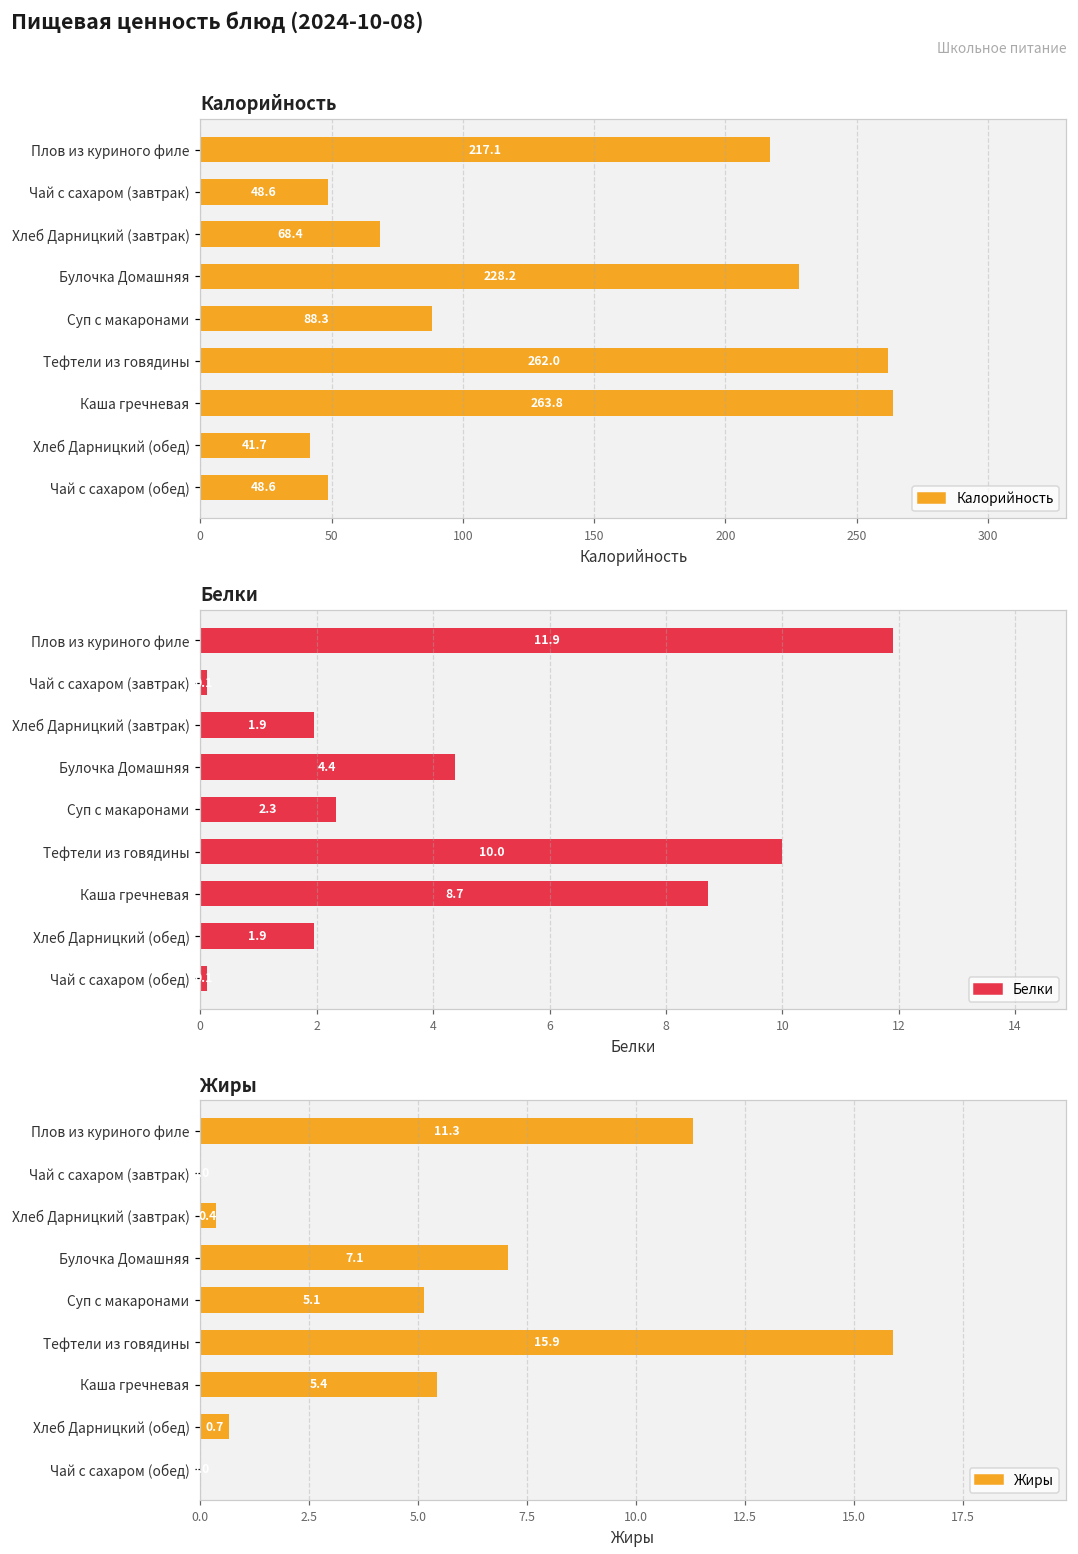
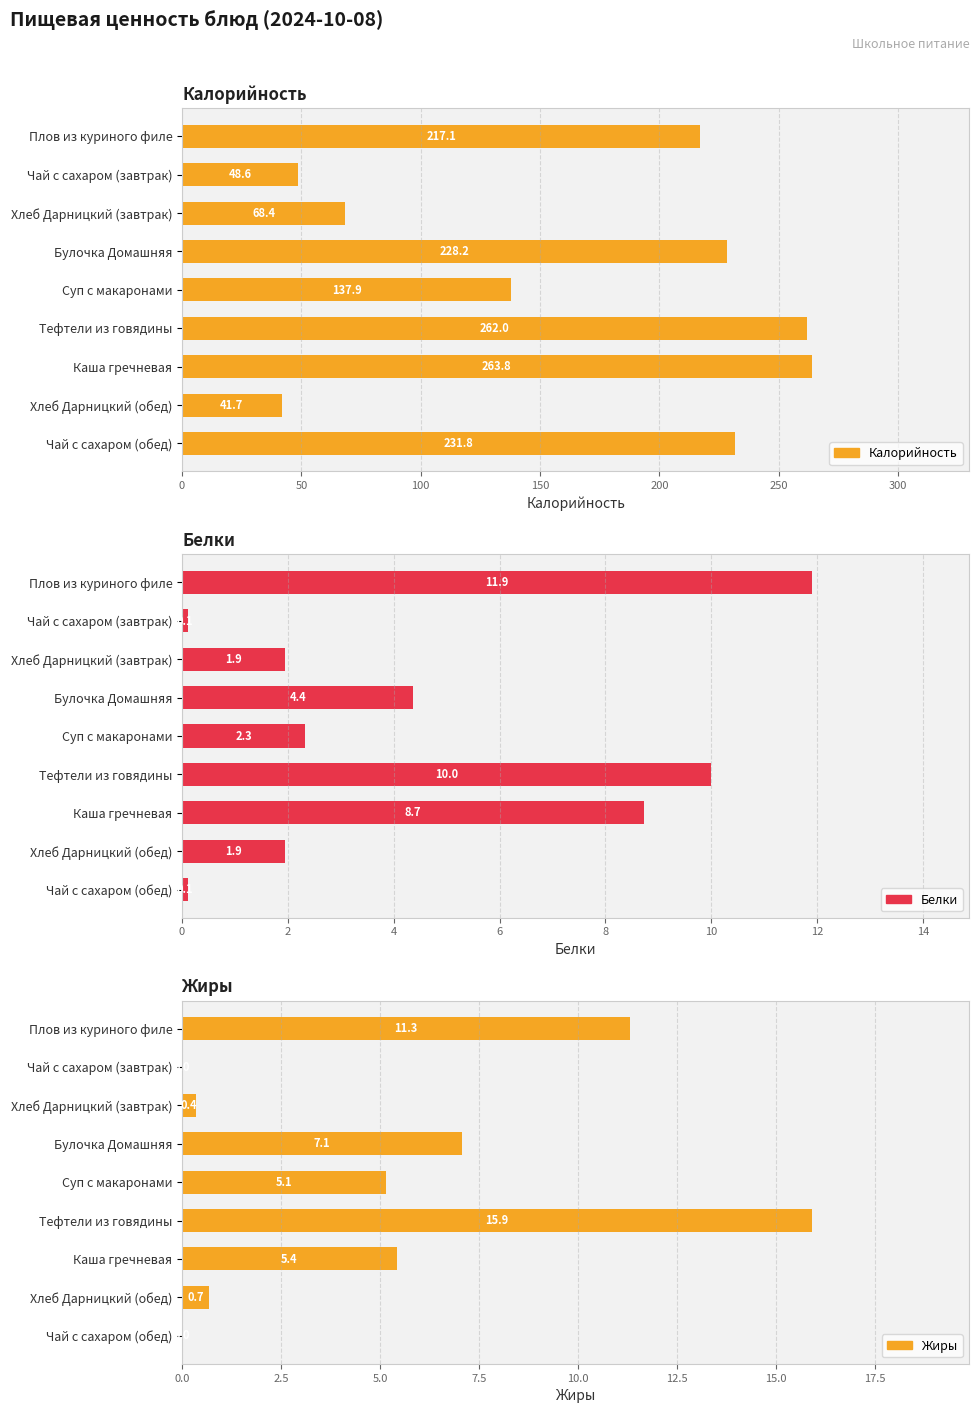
Калорийность, Суп с макаронами: 88.3 -> 137.9
Калорийность, Чай с сахаром (обед): 48.6 -> 231.8
